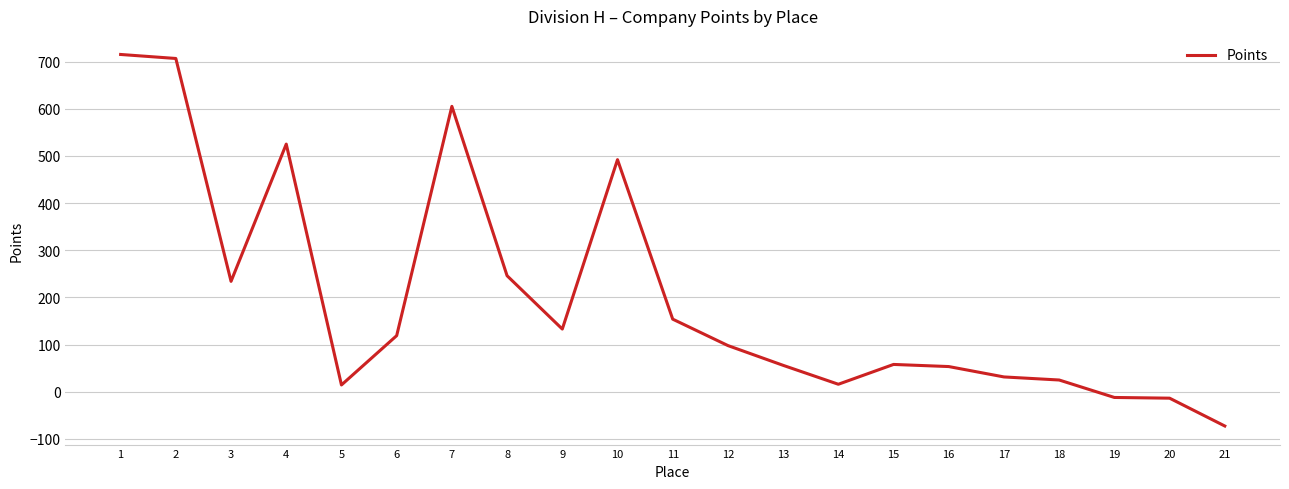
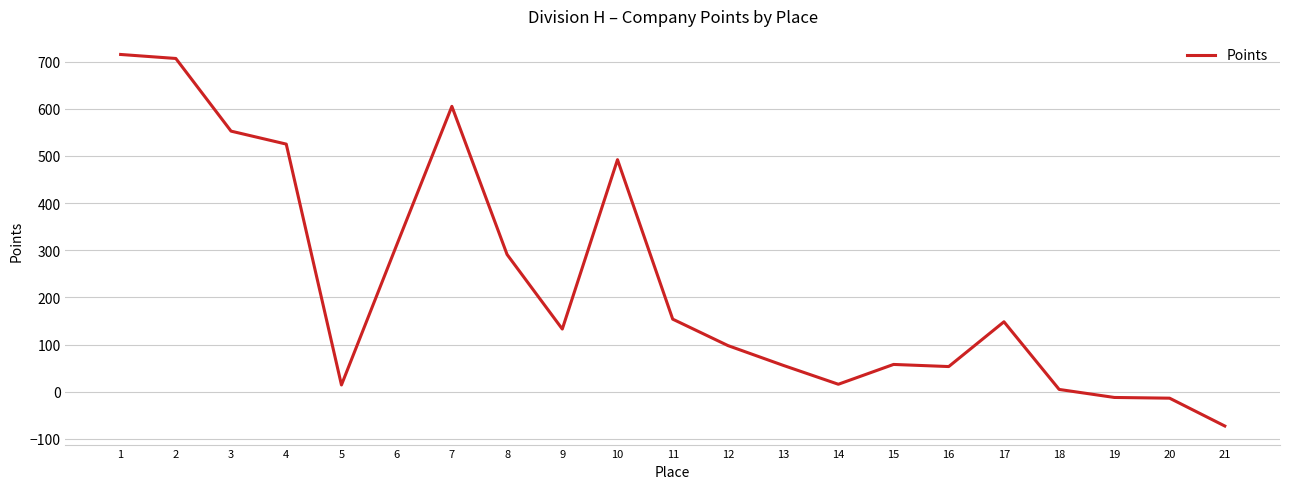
3: 230 -> 550
6: 120 -> 310
8: 250 -> 290
17: 30 -> 150
18: 30 -> 10
